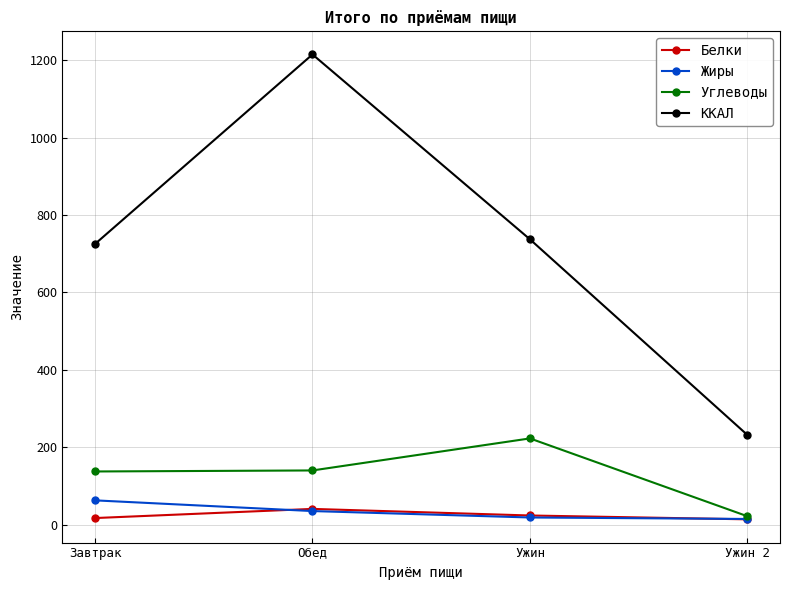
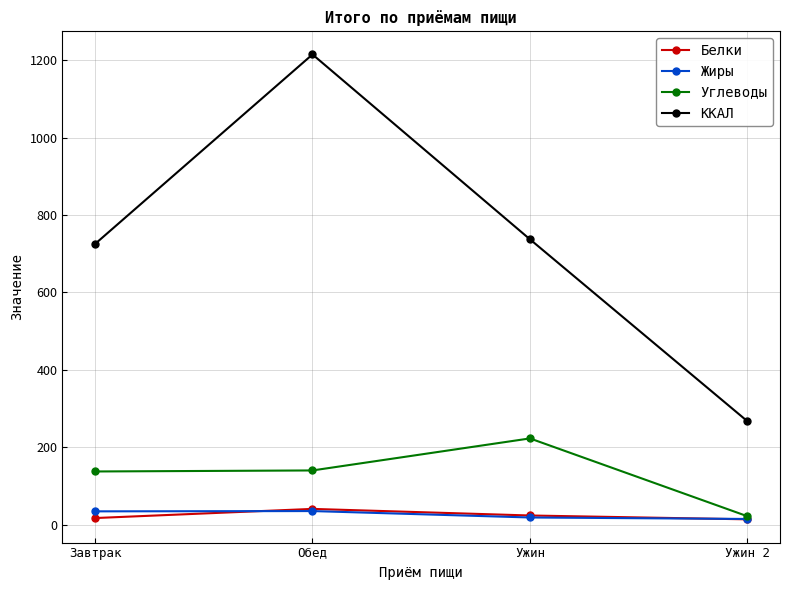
Жиры, Завтрак: 60 -> 30
ККАЛ, Ужин 2: 230 -> 270
